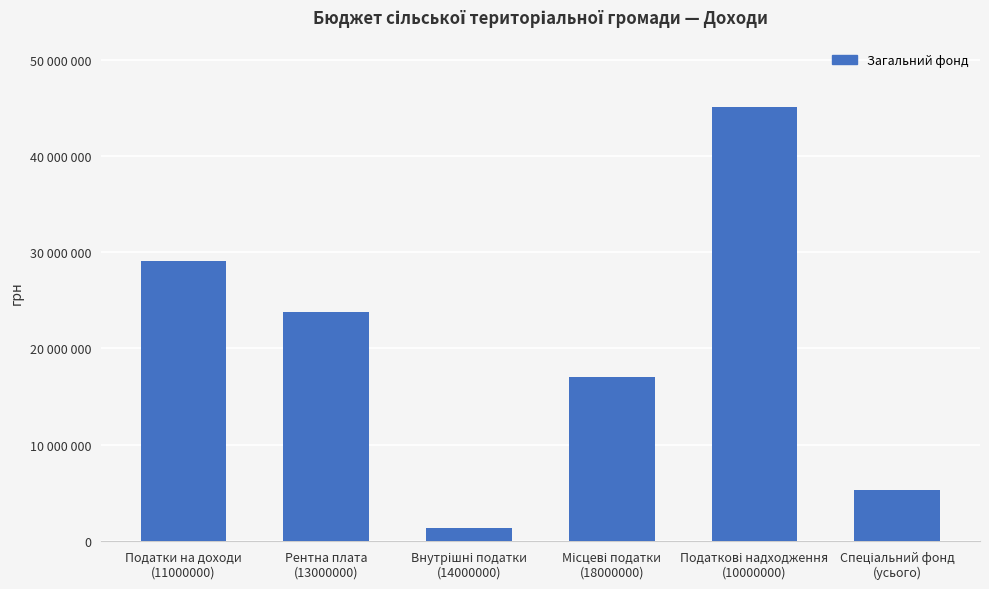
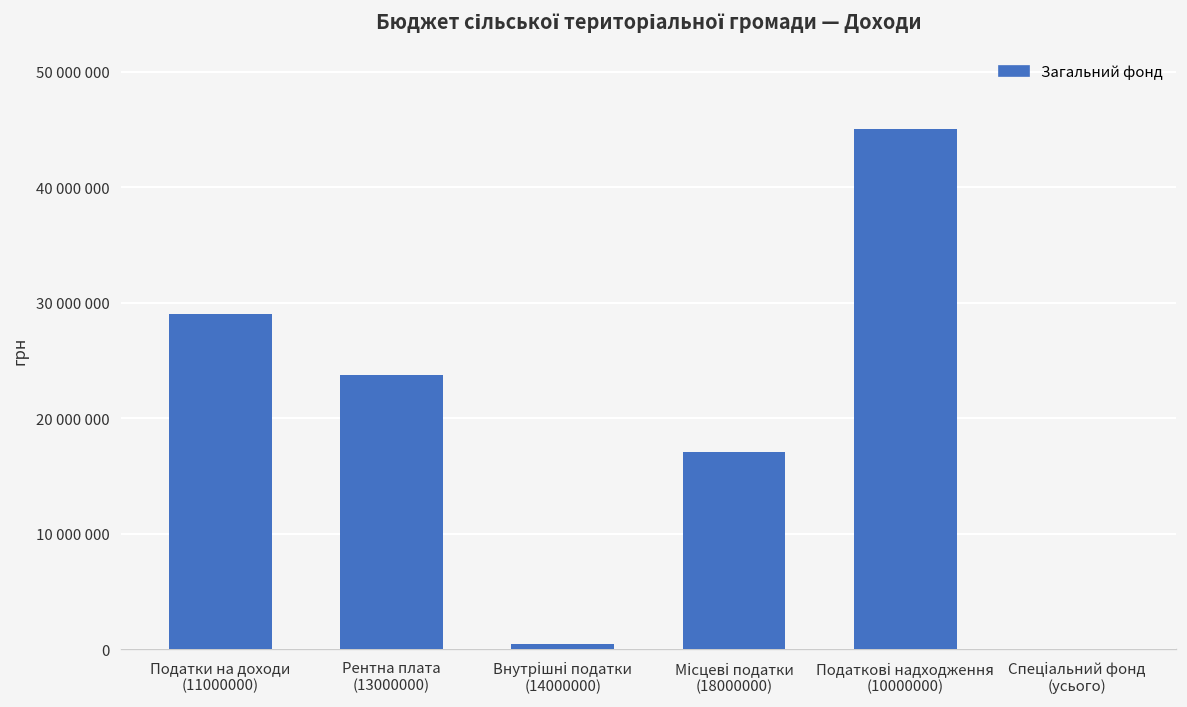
Внутрішні податки (14000000): 1000000 -> 0
Спеціальний фонд (усього): 5000000 -> 0
